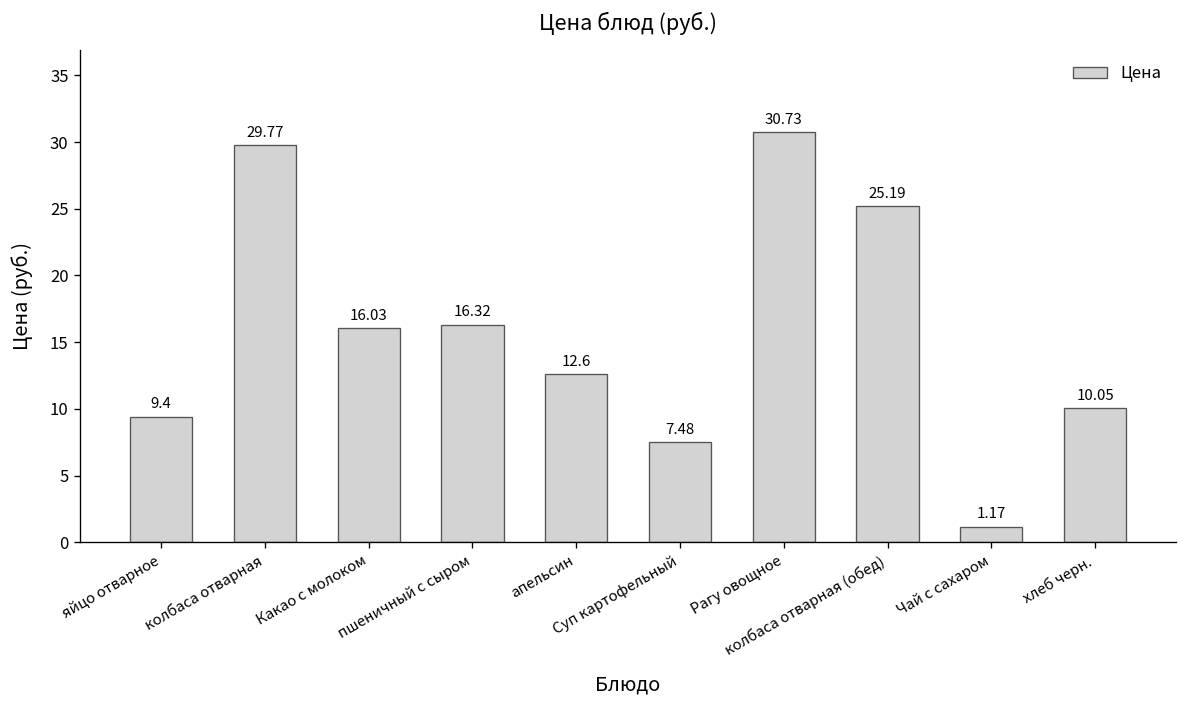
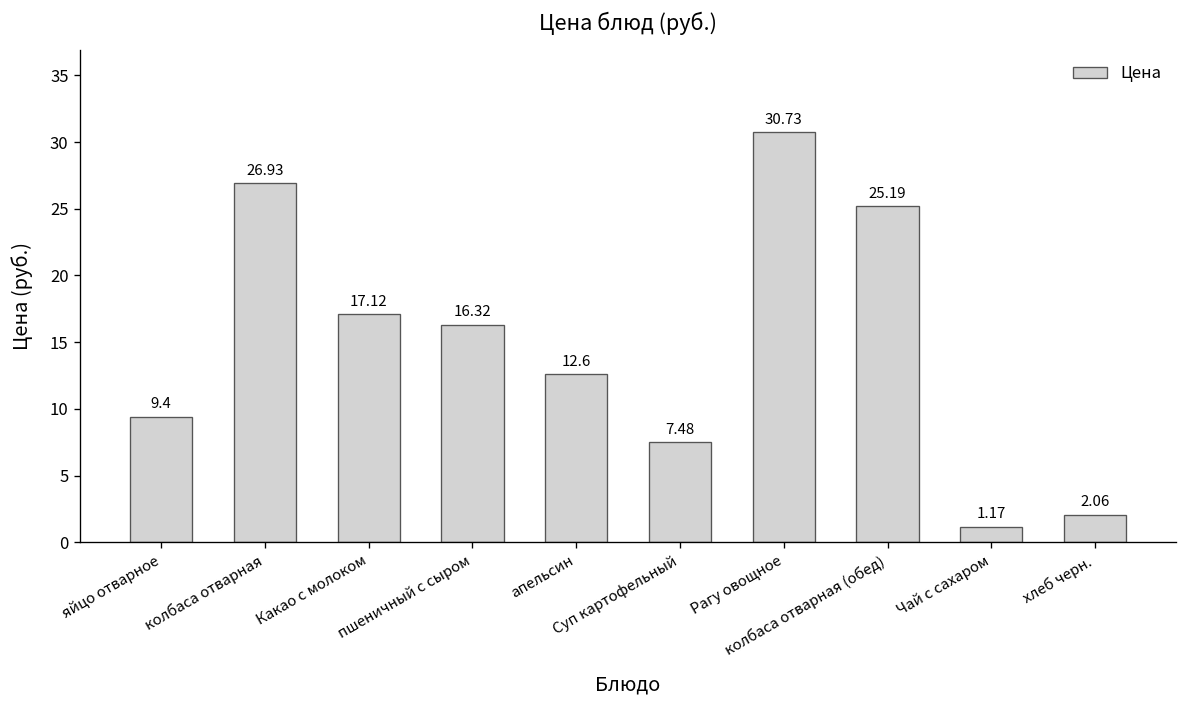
колбаса отварная: 29.77 -> 26.93
Какао с молоком: 16.03 -> 17.12
хлеб черн.: 10.05 -> 2.06
